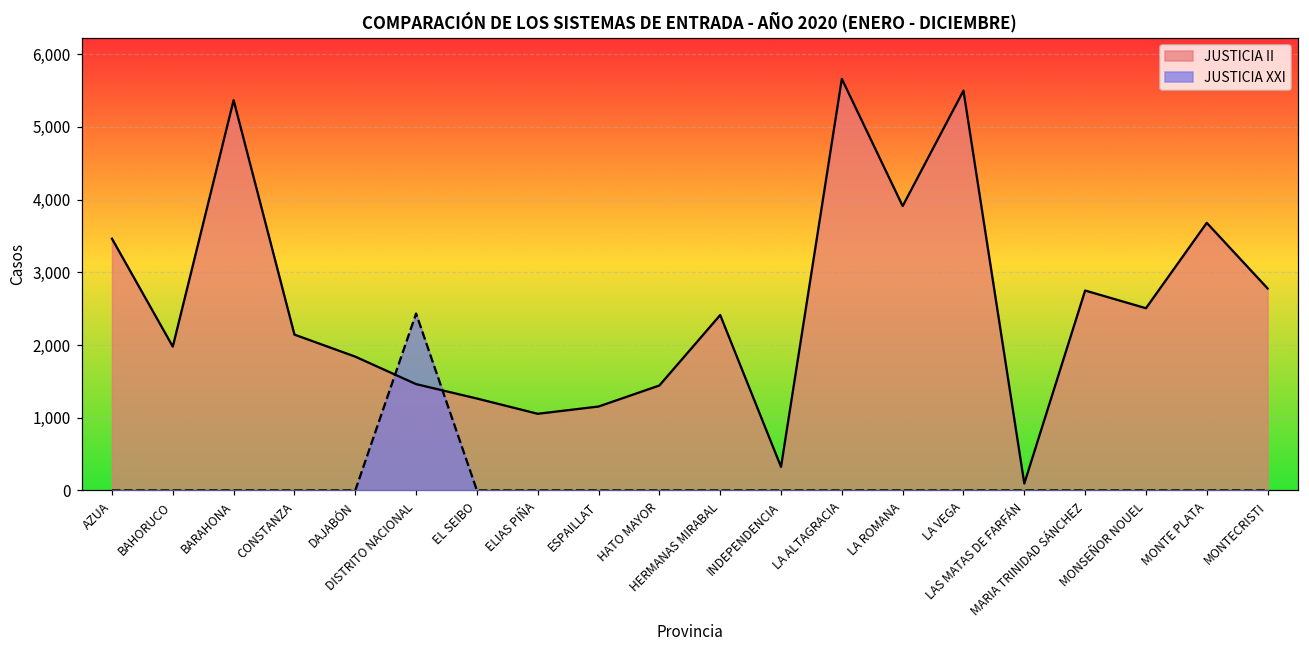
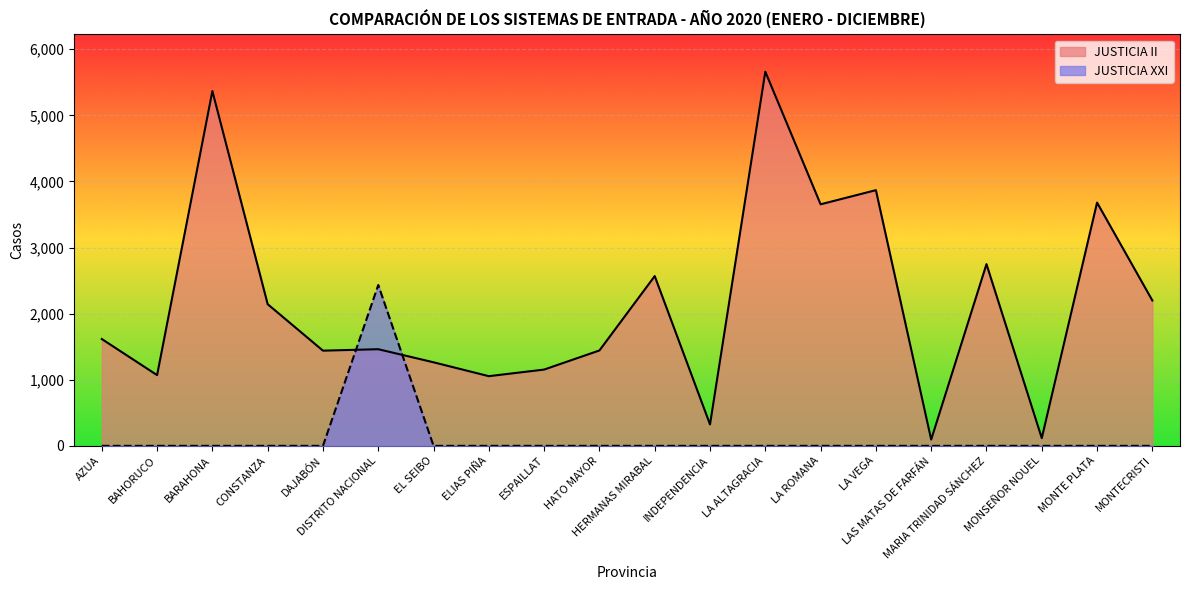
JUSTICIA II, AZUA: 3,500 -> 1,600
JUSTICIA II, BAHORUCO: 2,000 -> 1,100
JUSTICIA II, DAJABÓN: 1,800 -> 1,400
JUSTICIA II, HERMANAS MIRABAL: 2,400 -> 2,600
JUSTICIA II, LA ROMANA: 3,900 -> 3,700
JUSTICIA II, LA VEGA: 5,500 -> 3,900
JUSTICIA II, MONSEÑOR NOUEL: 2,500 -> 100
JUSTICIA II, MONTECRISTI: 2,800 -> 2,200
